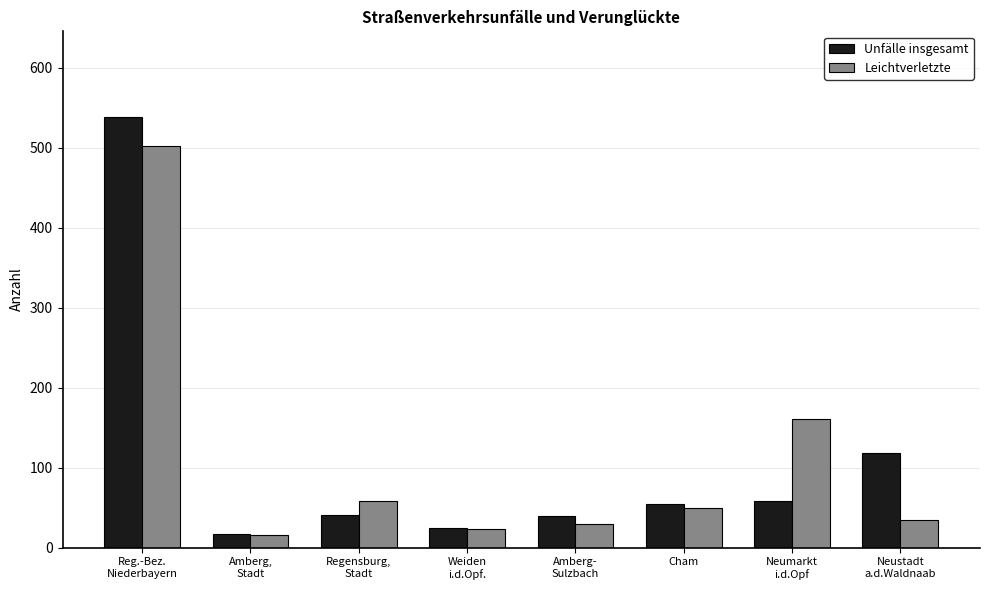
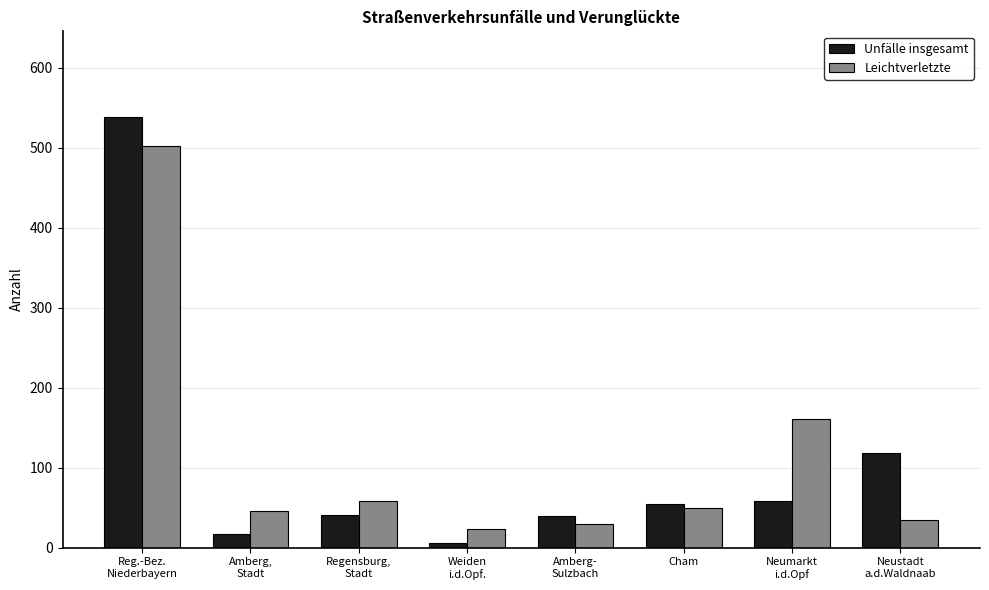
Leichtverletzte, Amberg, Stadt: 20 -> 50
Unfälle insgesamt, Weiden i.d.Opf.: 30 -> 10
